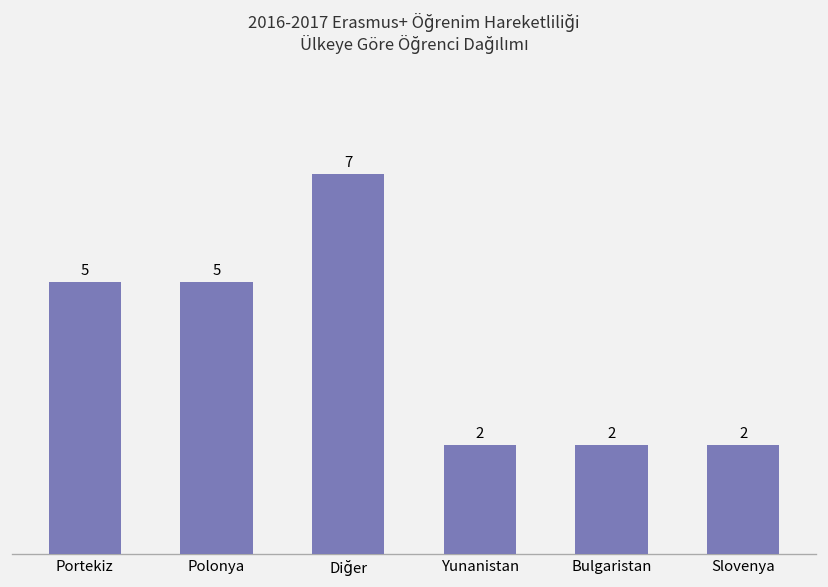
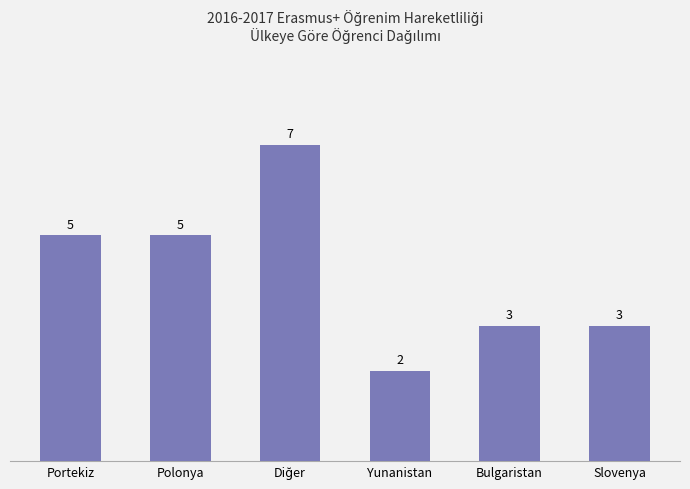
Bulgaristan: 2 -> 3
Slovenya: 2 -> 3
